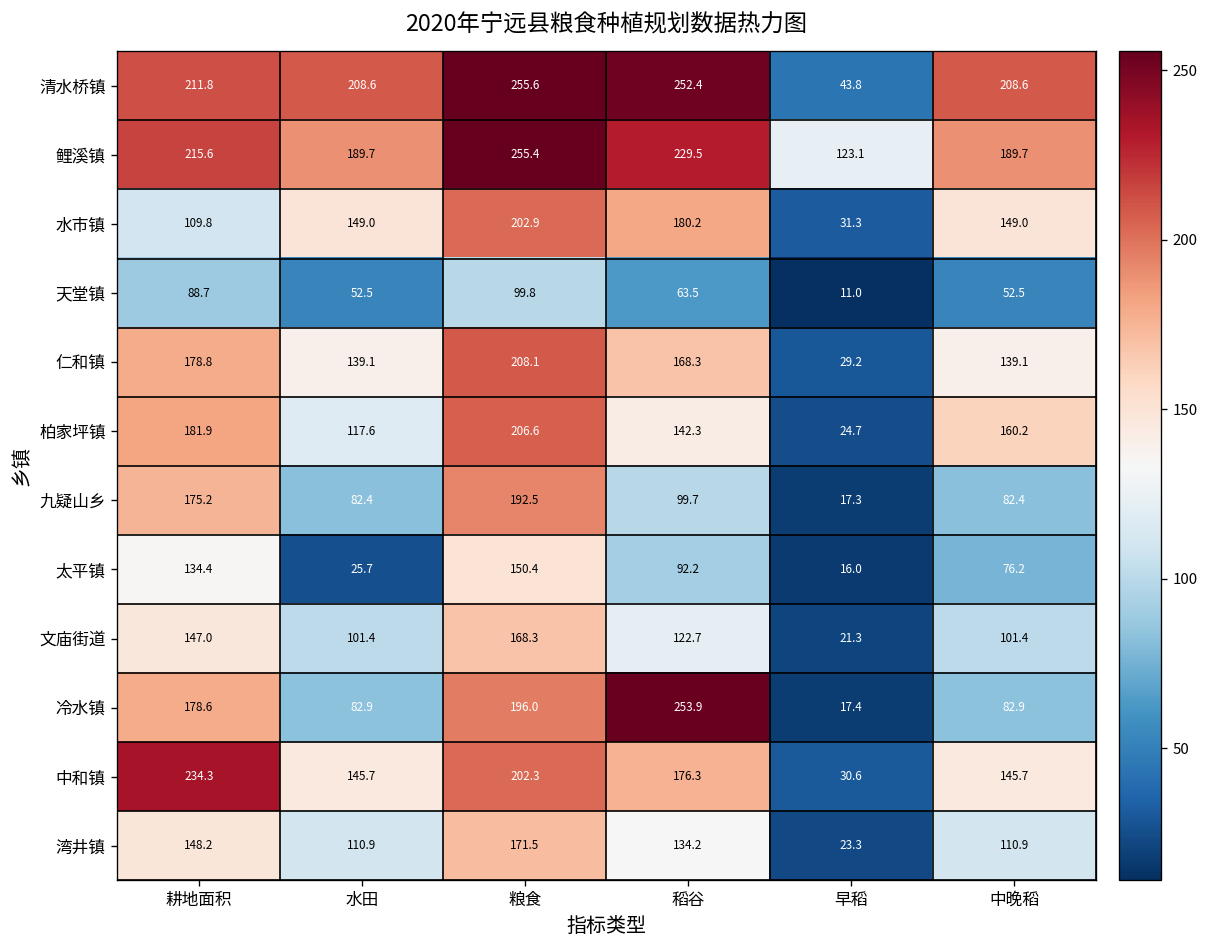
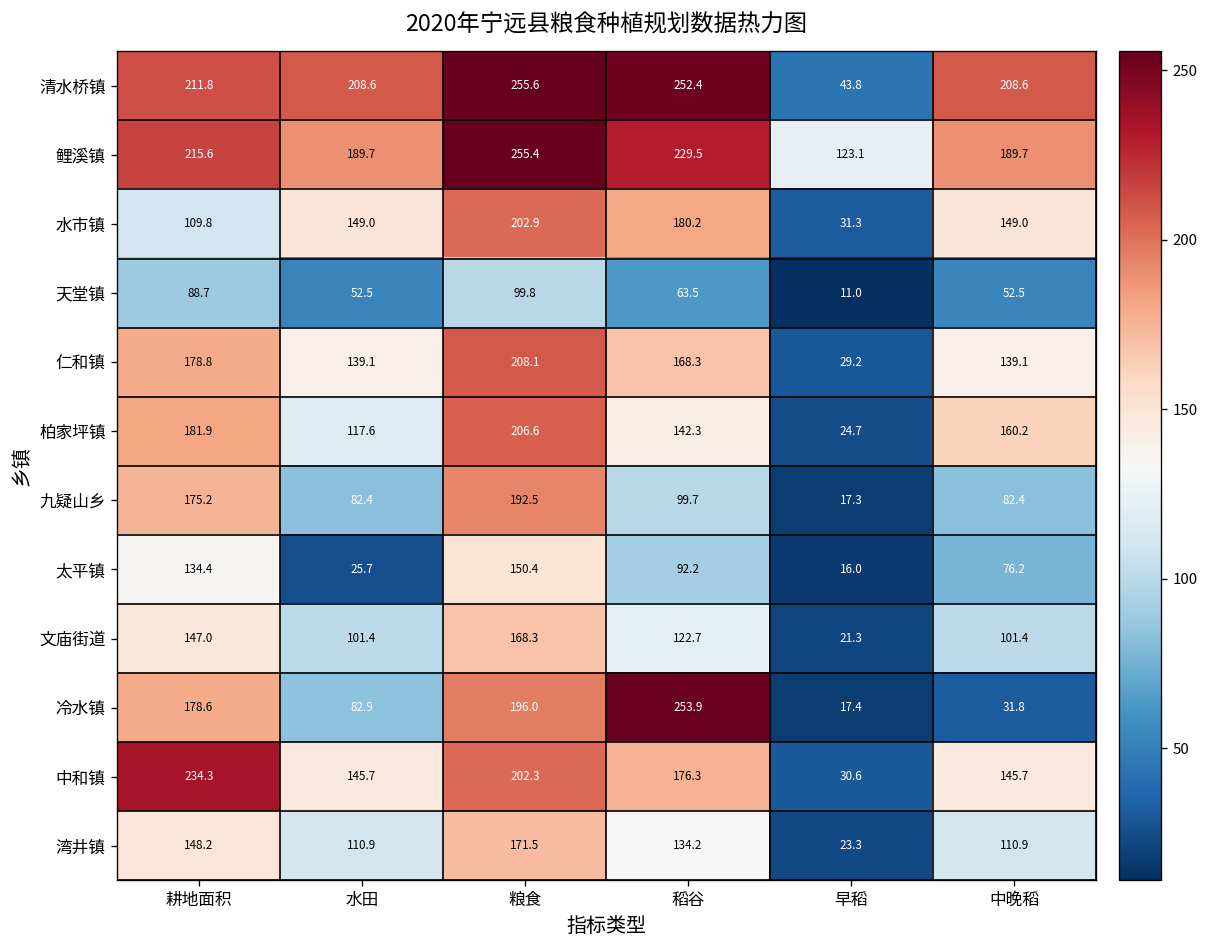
冷水镇, 中晚稻: 82.9 -> 31.8
